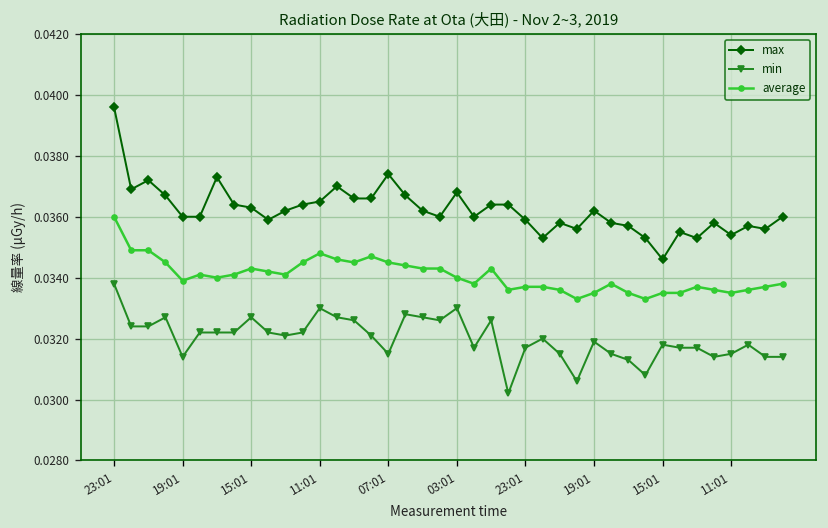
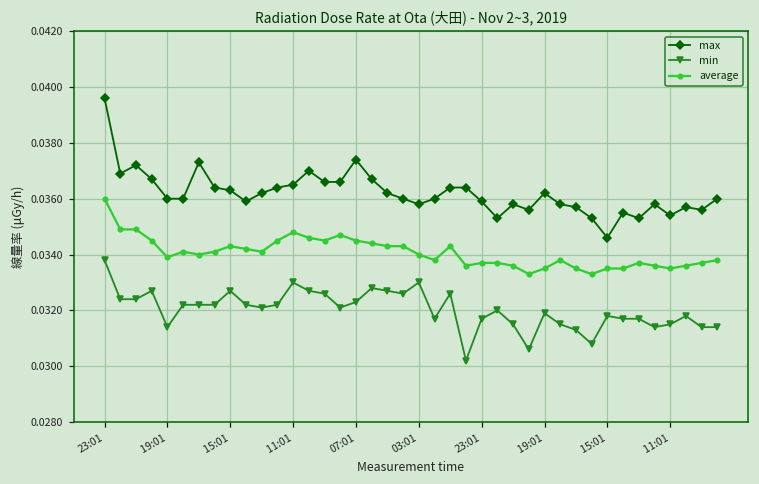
min, 07:01: 0.0315 -> 0.0323
max, 03:01: 0.0368 -> 0.0358
